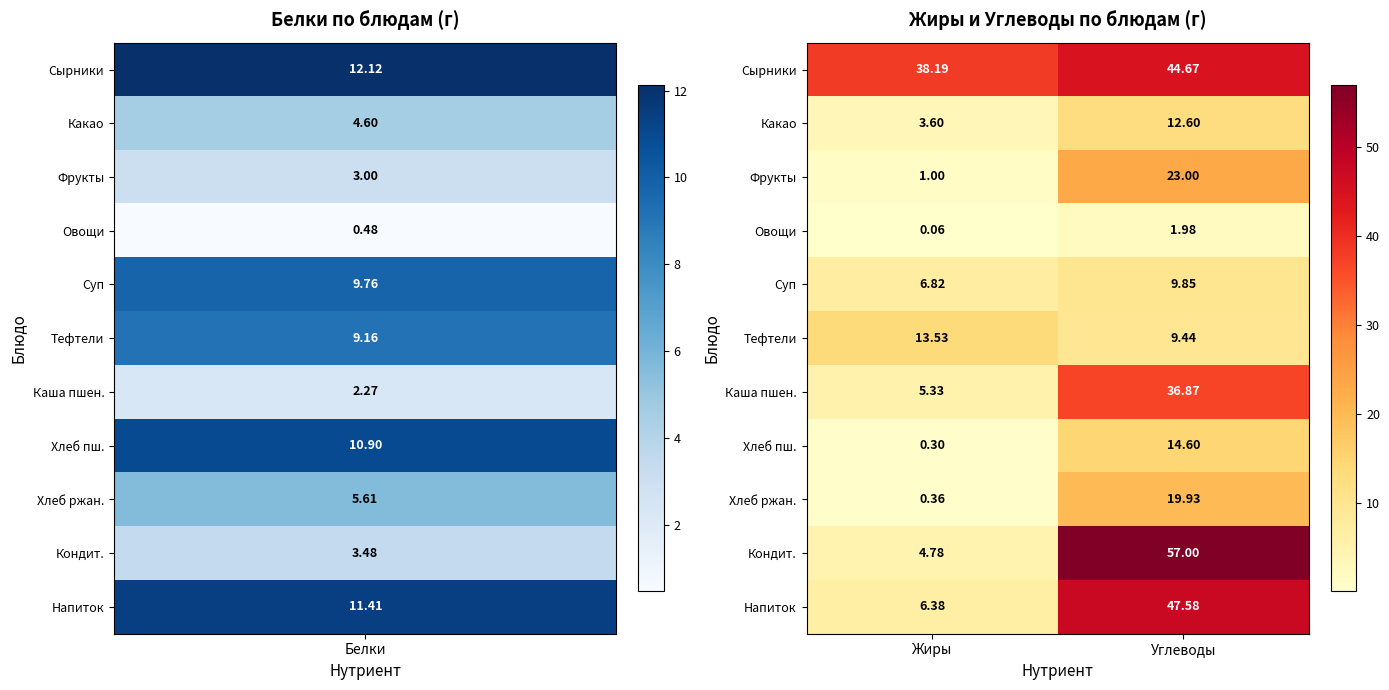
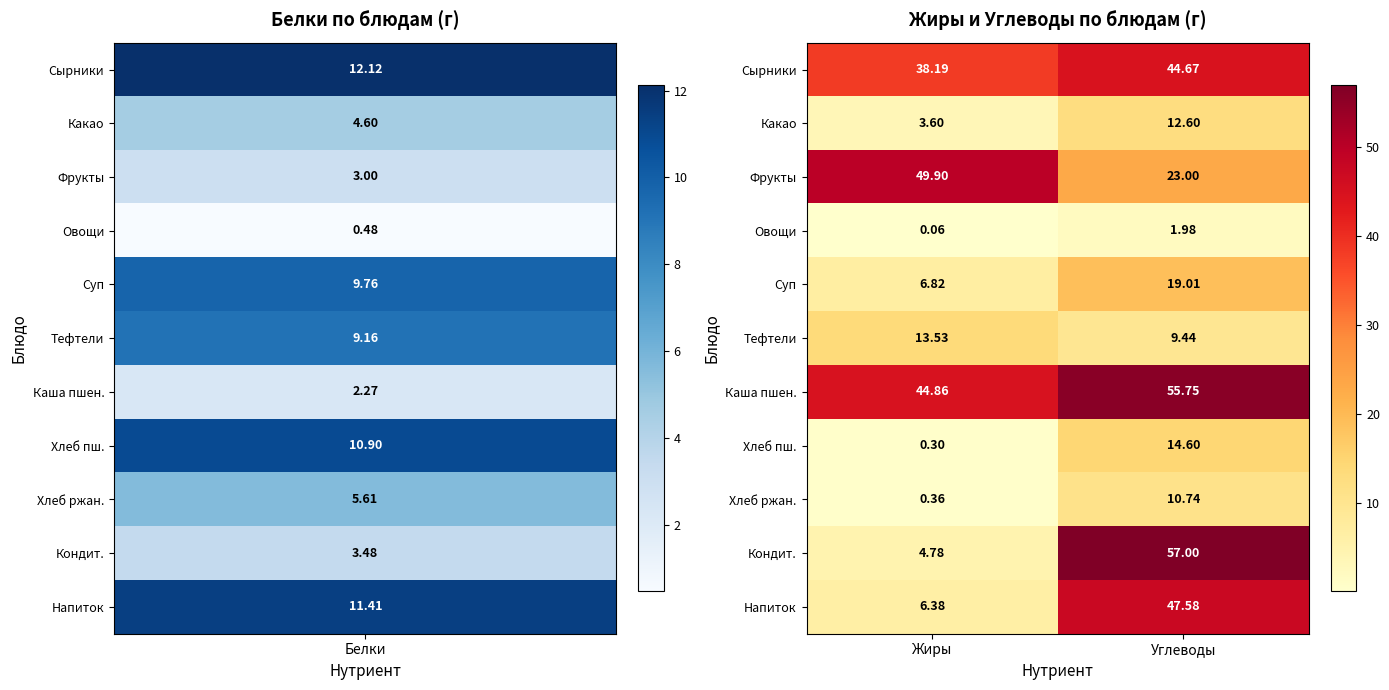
Жиры и Углеводы по блюдам (г), Фрукты, Жиры: 1.00 -> 49.90
Жиры и Углеводы по блюдам (г), Суп, Углеводы: 9.85 -> 19.01
Жиры и Углеводы по блюдам (г), Каша пшен., Жиры: 5.33 -> 44.86
Жиры и Углеводы по блюдам (г), Каша пшен., Углеводы: 36.87 -> 55.75
Жиры и Углеводы по блюдам (г), Хлеб ржан., Углеводы: 19.93 -> 10.74
